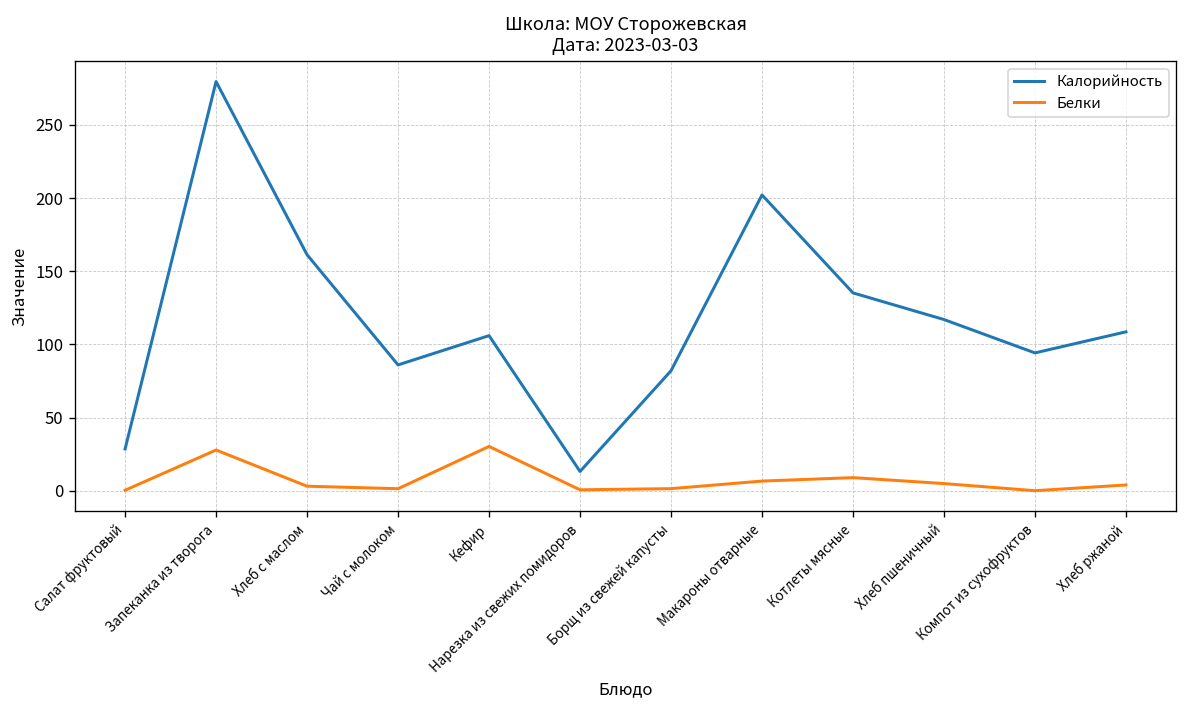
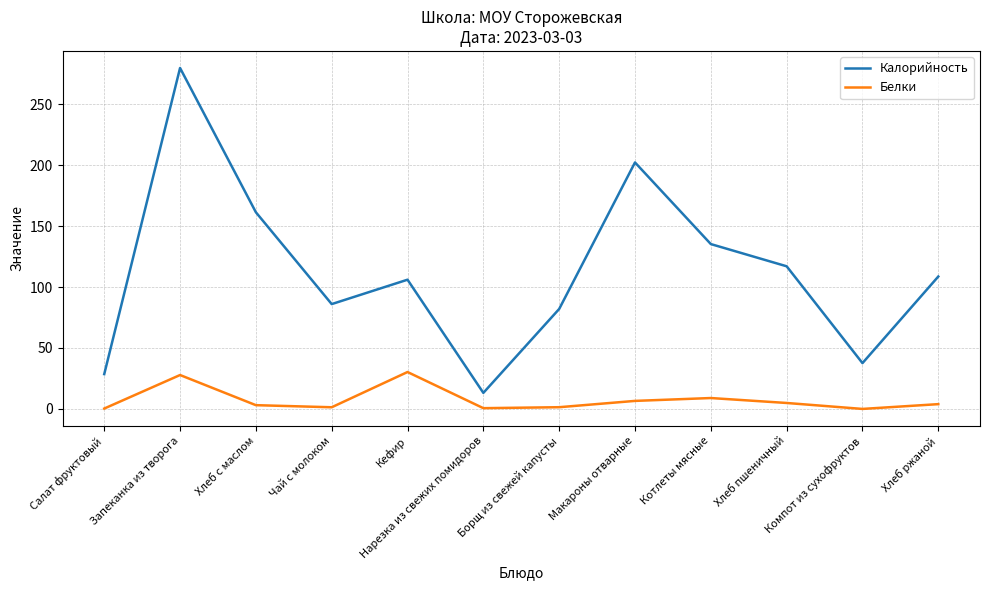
Калорийность, Компот из сухофруктов: 94 -> 38
